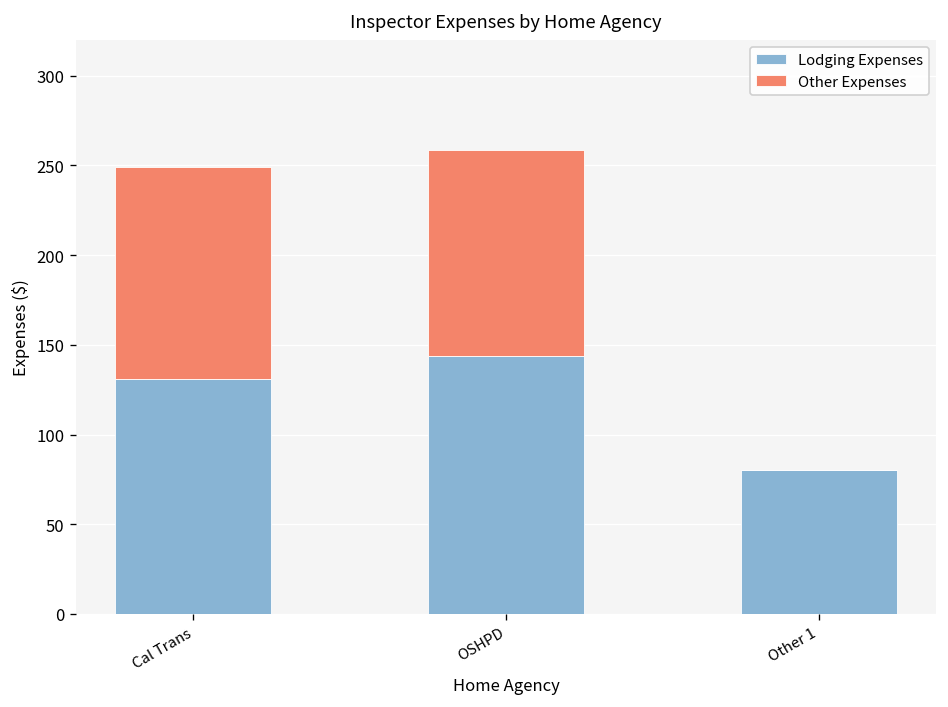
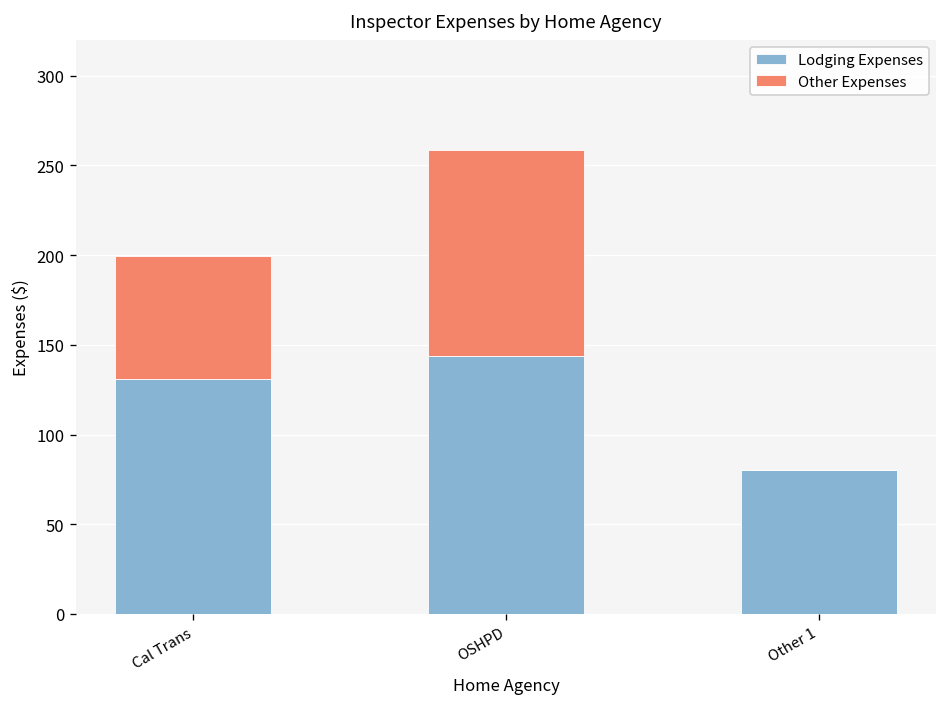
Other Expenses, Cal Trans: 118 -> 69
